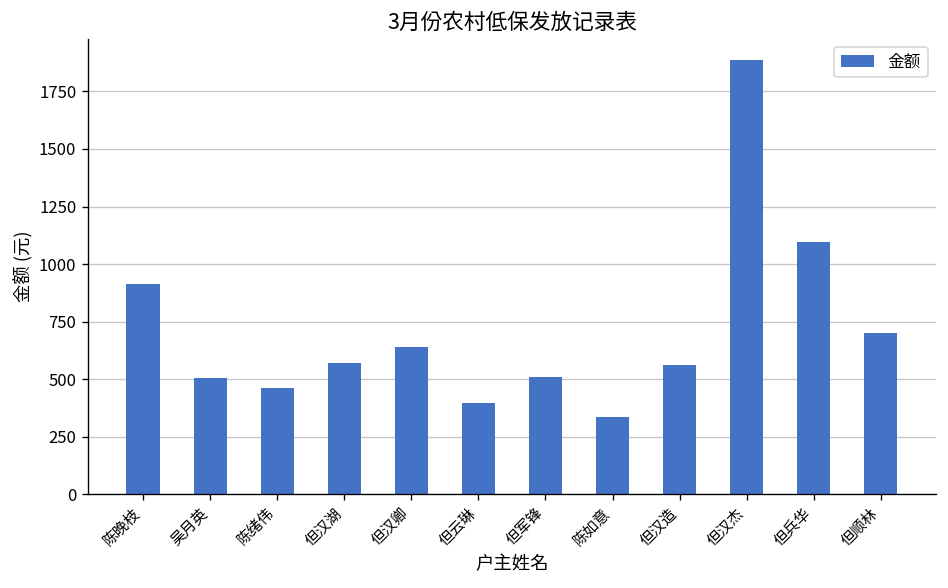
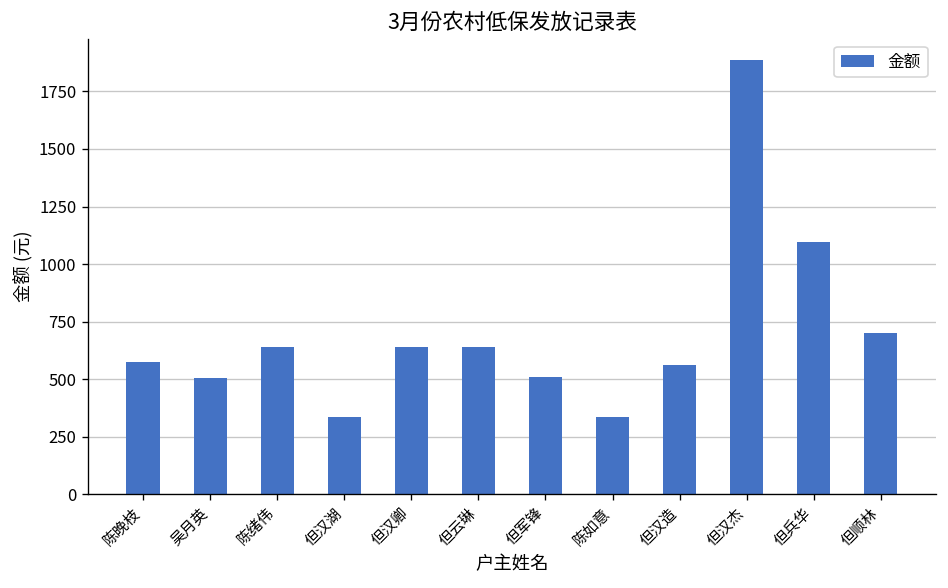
陈晚枝: 920 -> 580
陈绪伟: 460 -> 640
但汉湖: 570 -> 340
但云琳: 400 -> 640
